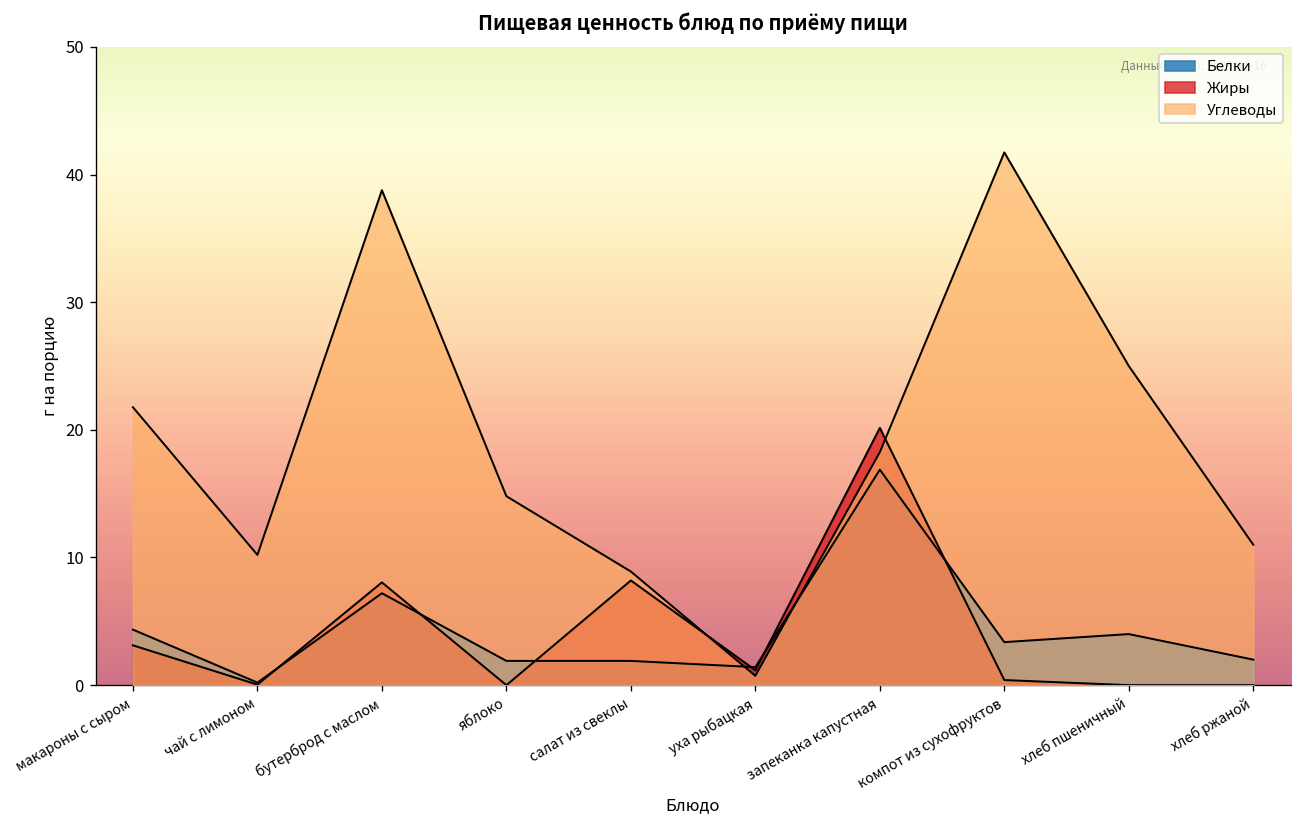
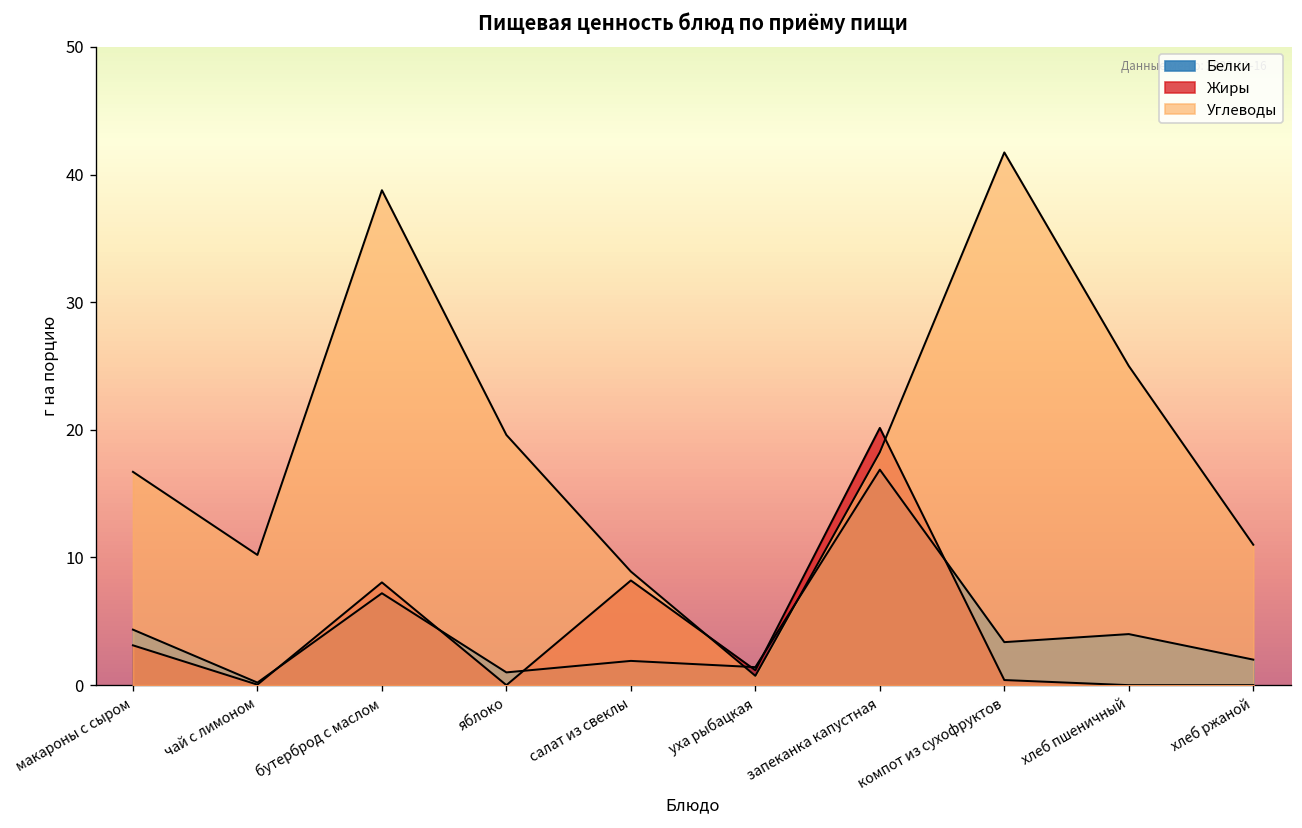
Углеводы, макароны с сыром: 21.8 -> 16.7
Белки, яблоко: 1.9 -> 1.0
Углеводы, яблоко: 14.8 -> 19.6
